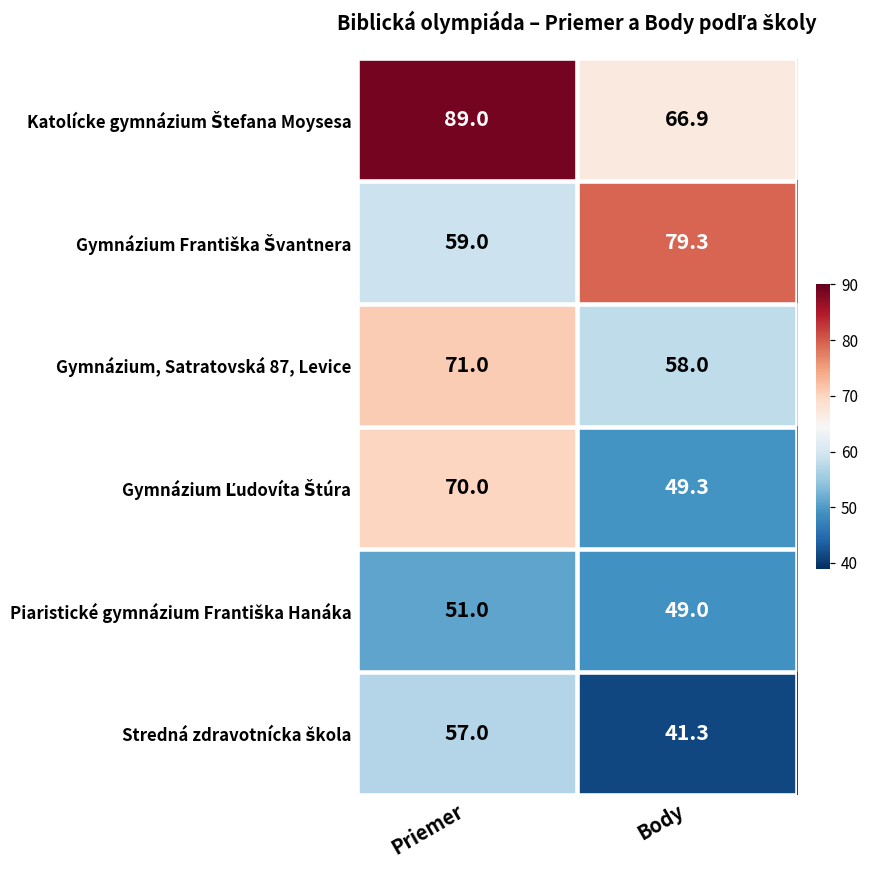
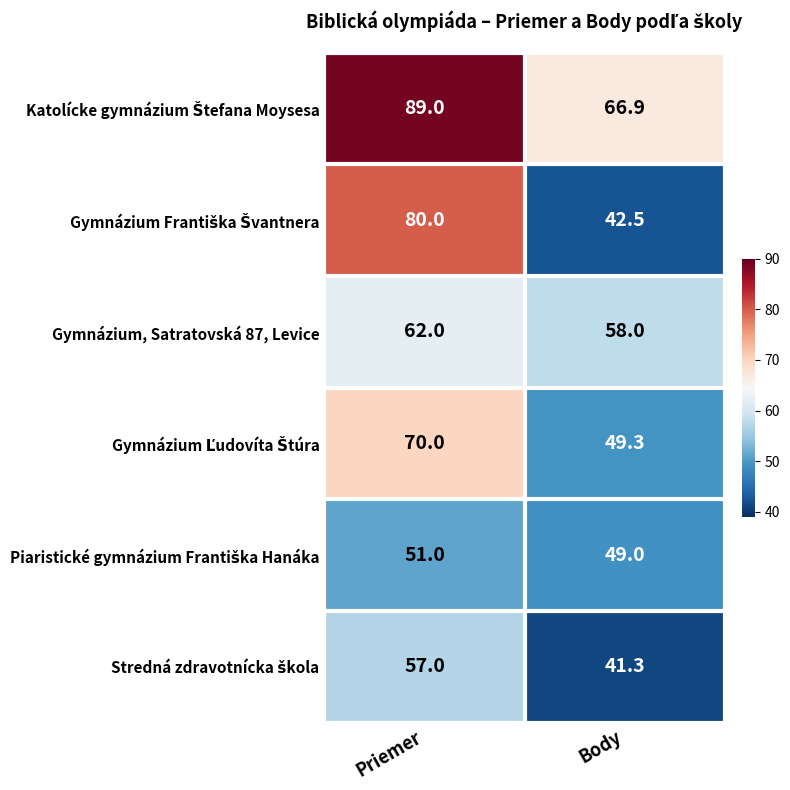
Gymnázium Františka Švantnera, Priemer: 59.0 -> 80.0
Gymnázium Františka Švantnera, Body: 79.3 -> 42.5
Gymnázium, Satratovská 87, Levice, Priemer: 71.0 -> 62.0
